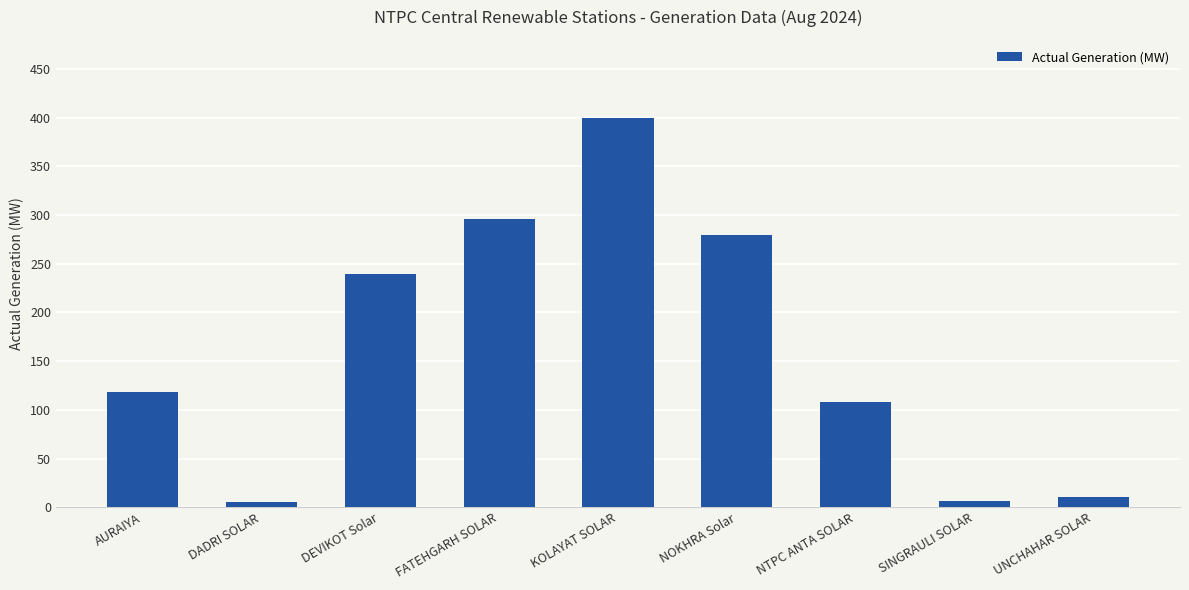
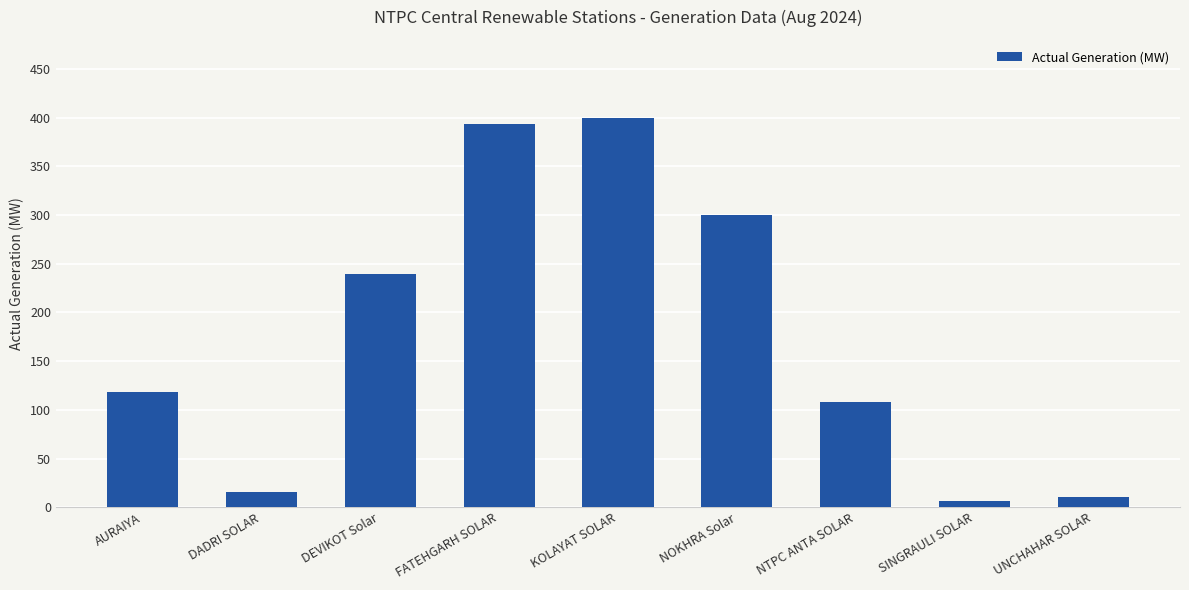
DADRI SOLAR: 10 -> 20
FATEHGARH SOLAR: 300 -> 390
NOKHRA Solar: 280 -> 300
